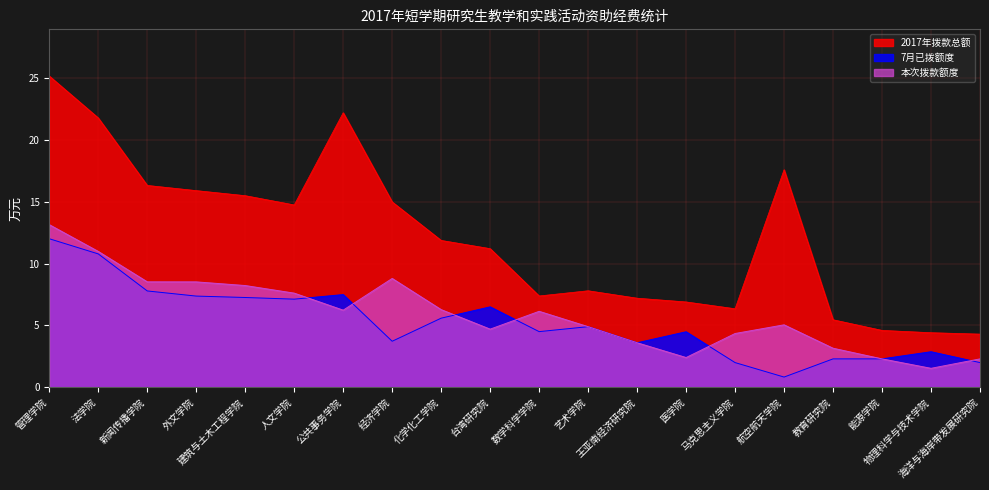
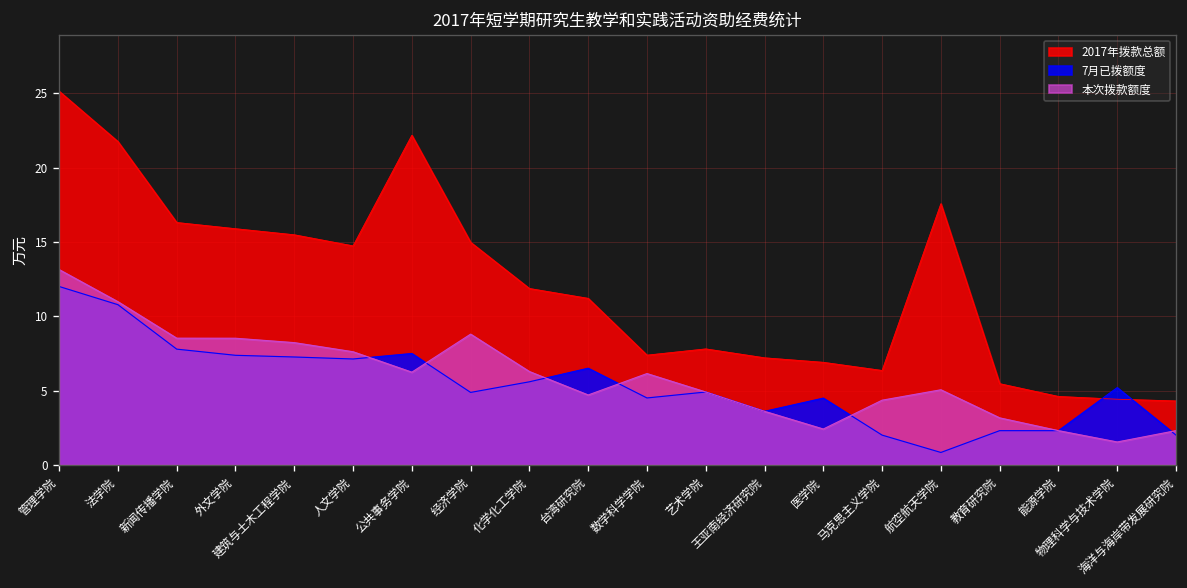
7月已拨额度, 经济学院: 3.7 -> 4.9
7月已拨额度, 物理科学与技术学院: 2.9 -> 5.2
